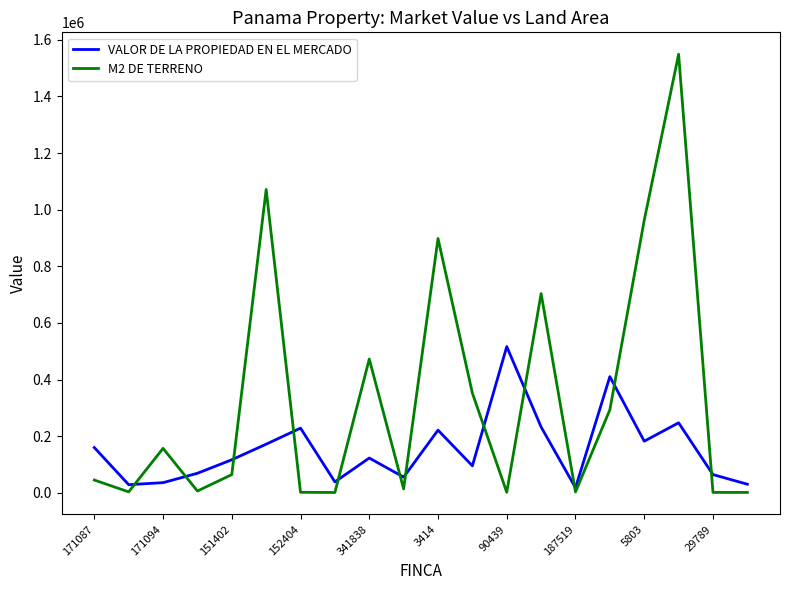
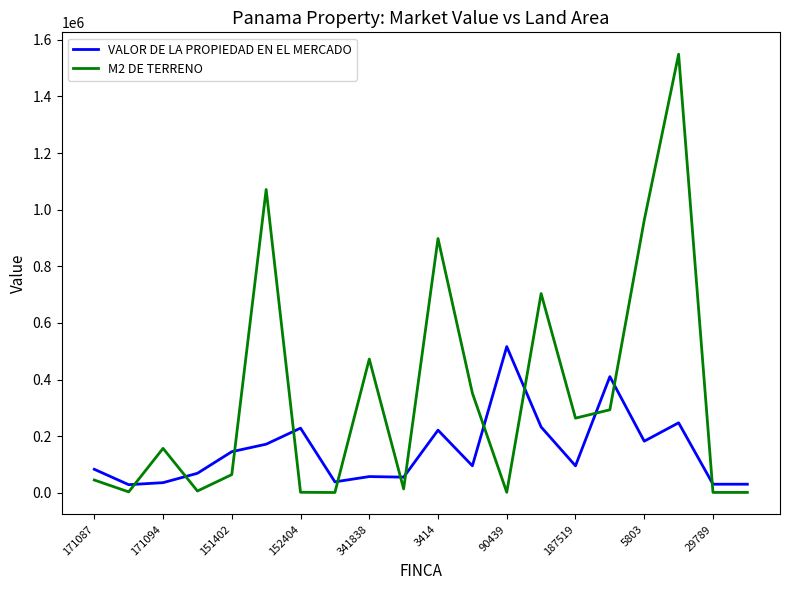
VALOR DE LA PROPIEDAD EN EL MERCADO, 171087: 160000 -> 80000
VALOR DE LA PROPIEDAD EN EL MERCADO, 151402: 120000 -> 140000
VALOR DE LA PROPIEDAD EN EL MERCADO, 341838: 120000 -> 60000
VALOR DE LA PROPIEDAD EN EL MERCADO, 187519: 20000 -> 100000
M2 DE TERRENO, 187519: 0 -> 260000
VALOR DE LA PROPIEDAD EN EL MERCADO, 29789: 60000 -> 30000
